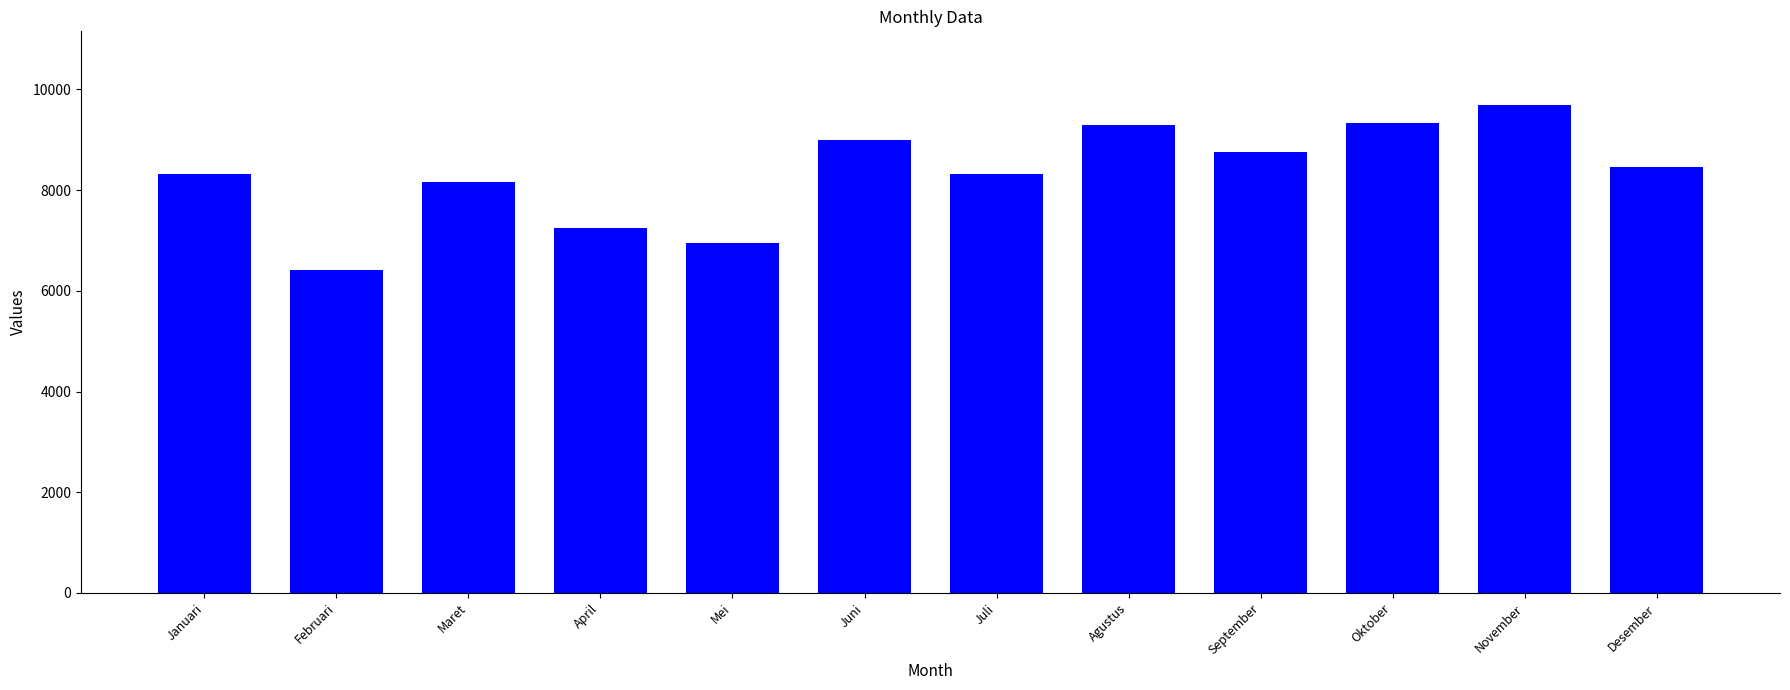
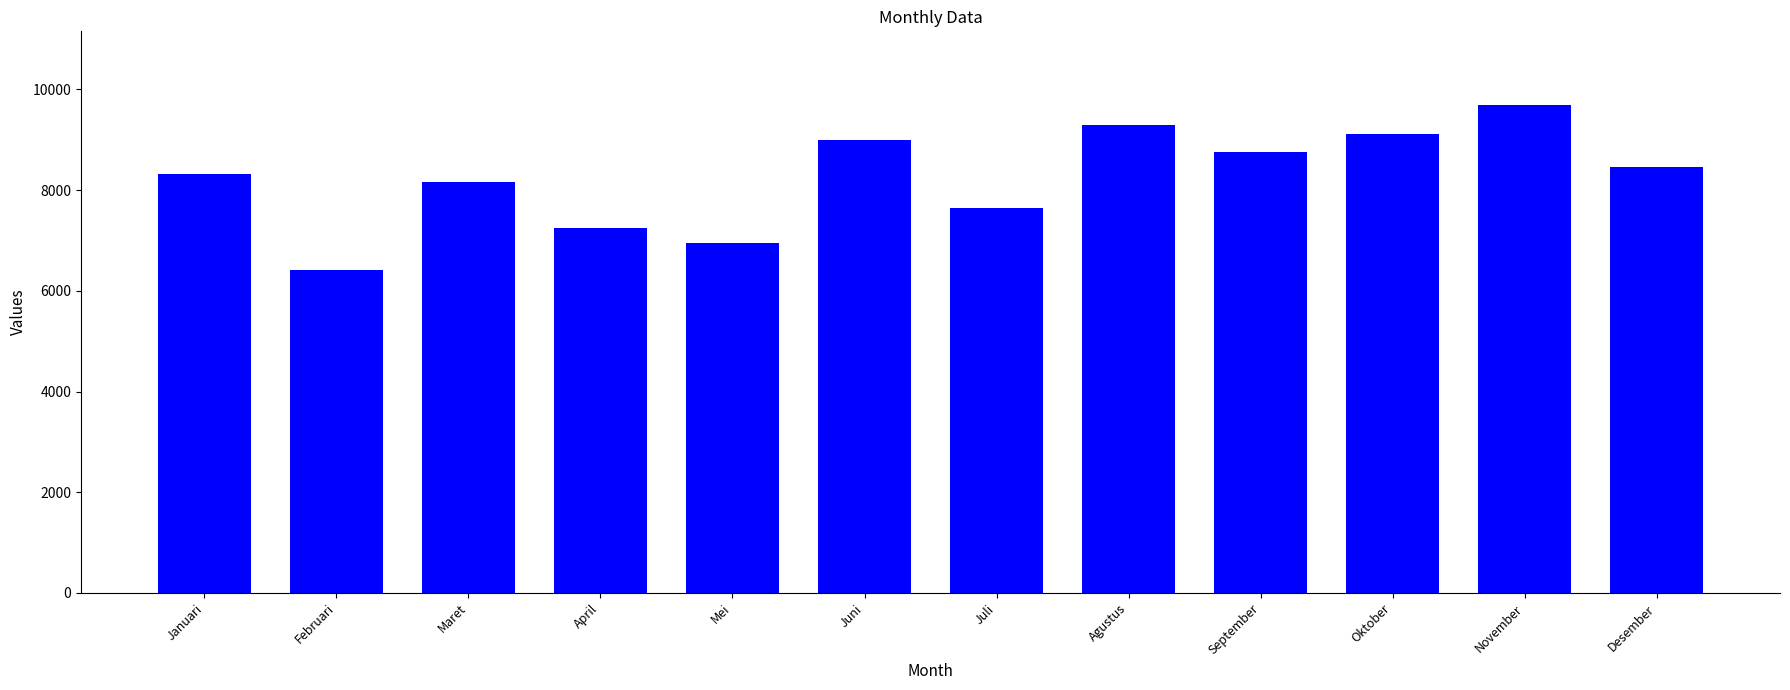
Juli: 8300 -> 7600
Oktober: 9300 -> 9100
